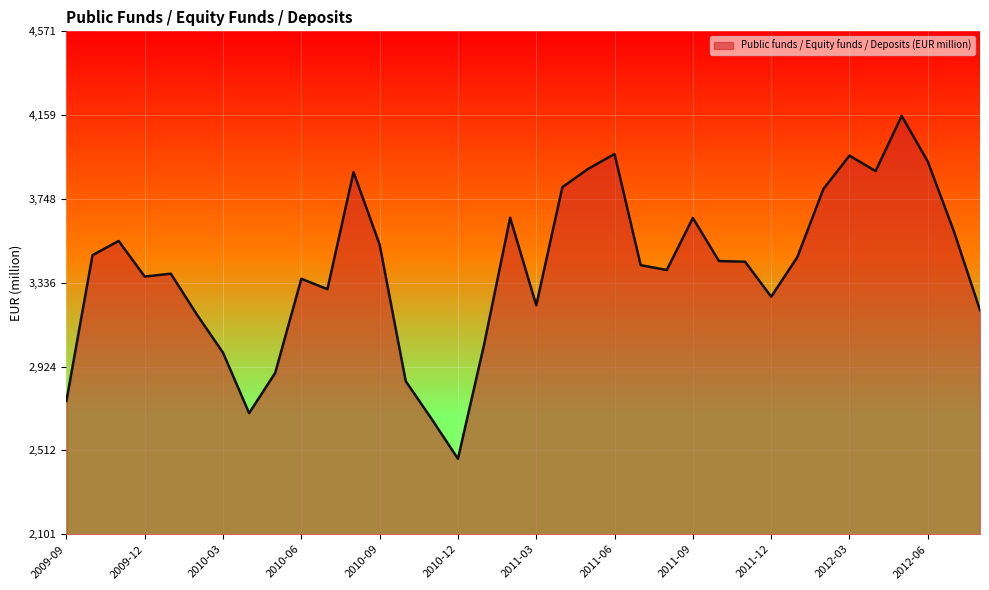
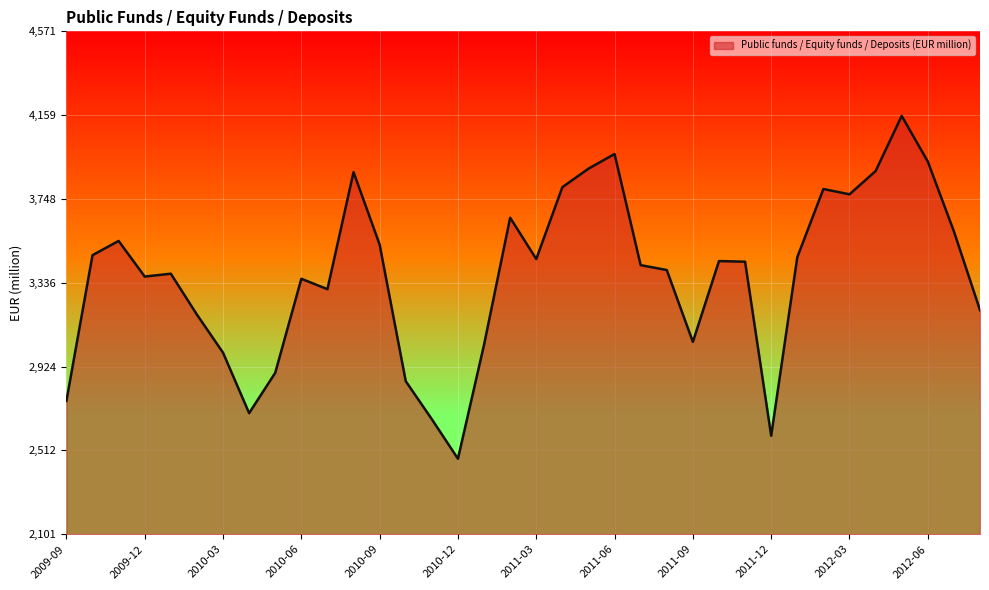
2011-03: 3,230 -> 3,450
2011-09: 3,660 -> 3,050
2011-12: 3,270 -> 2,590
2012-03: 3,960 -> 3,770
